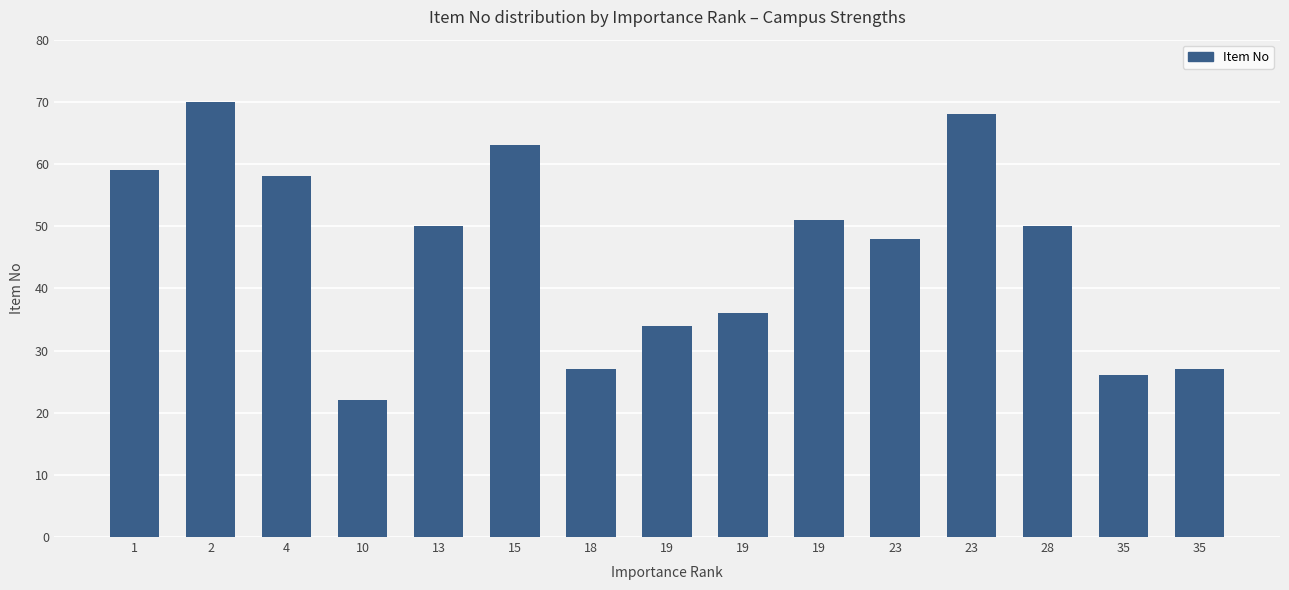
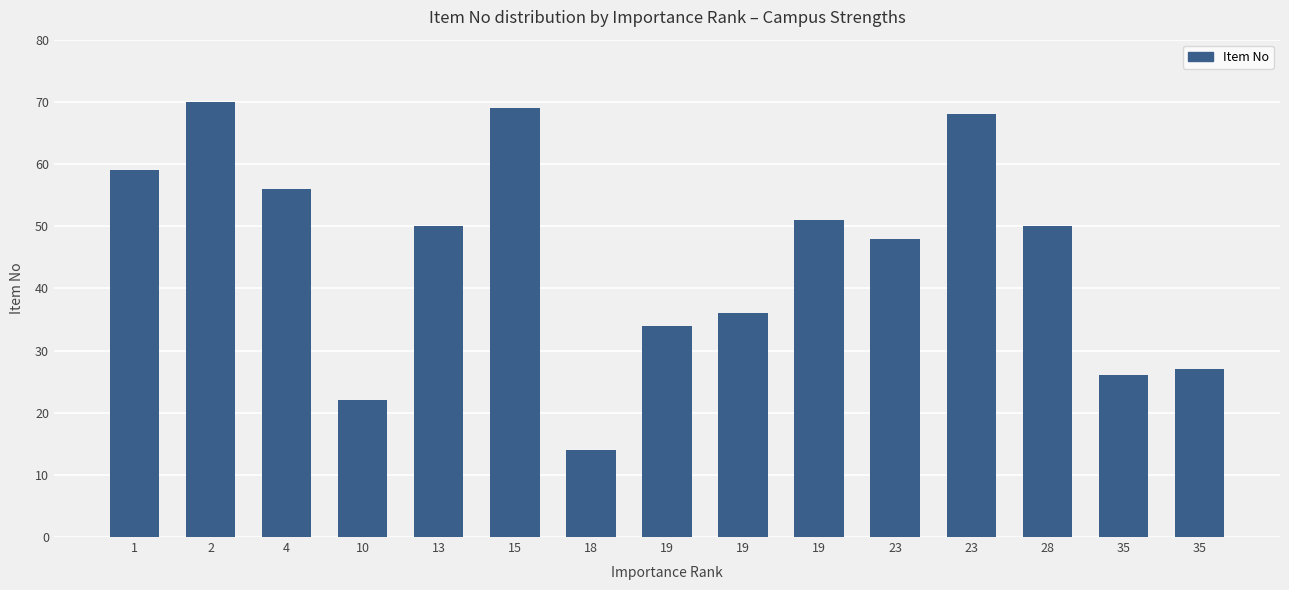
4: 58 -> 56
15: 63 -> 69
18: 27 -> 14
